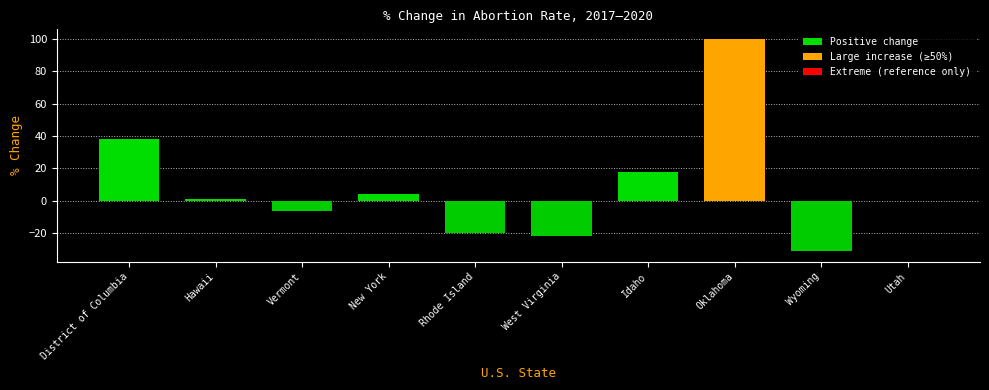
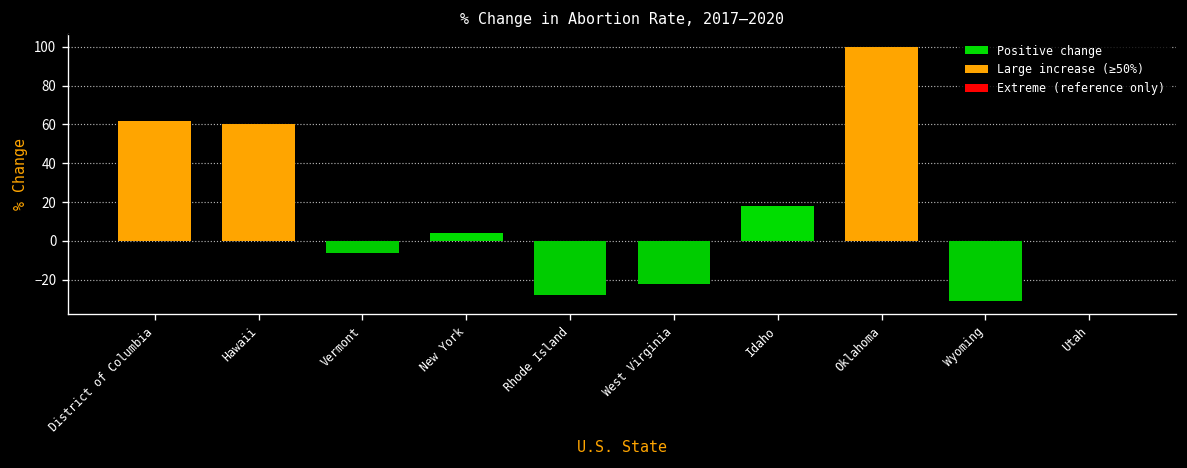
District of Columbia: 38 -> 62
Hawaii: 1 -> 60
Rhode Island: -20 -> -28
